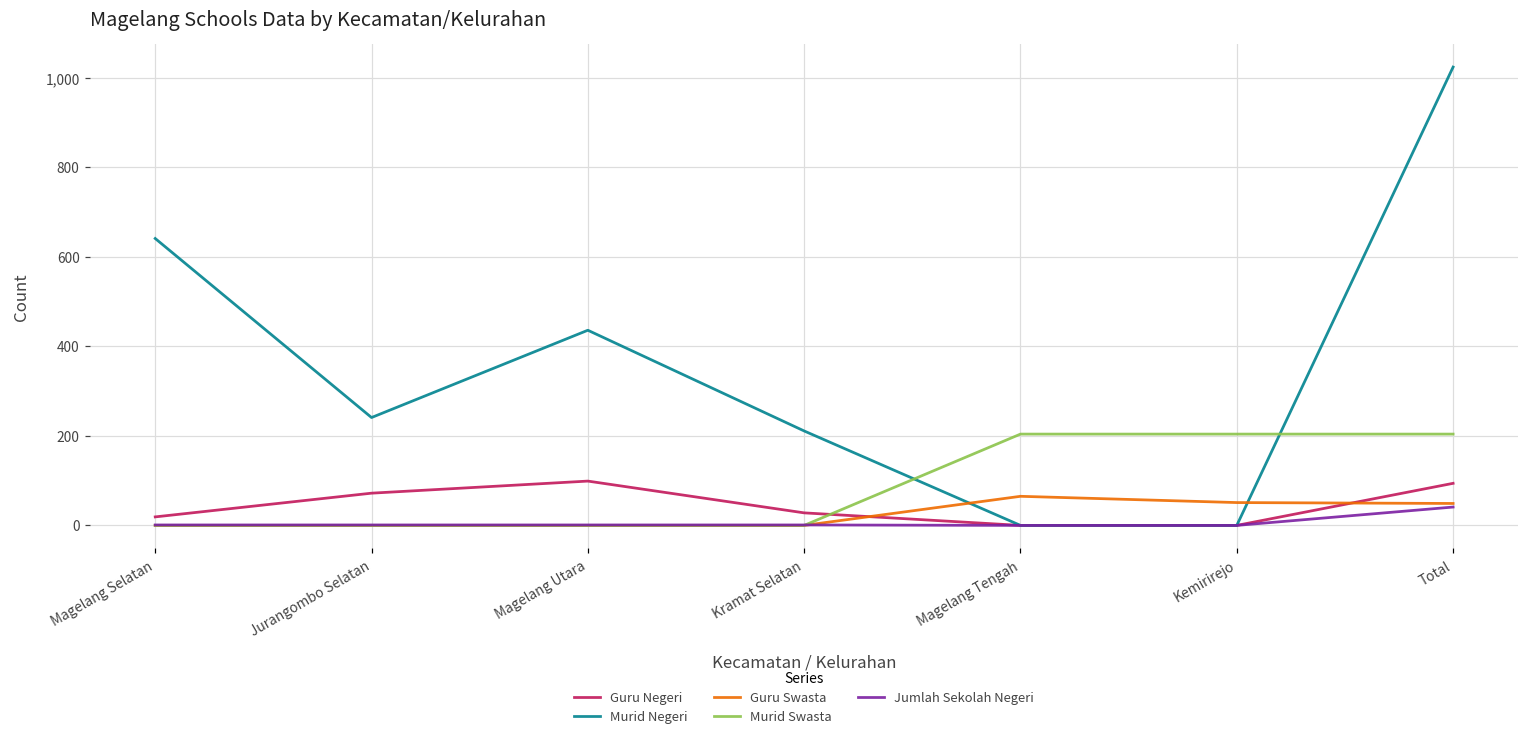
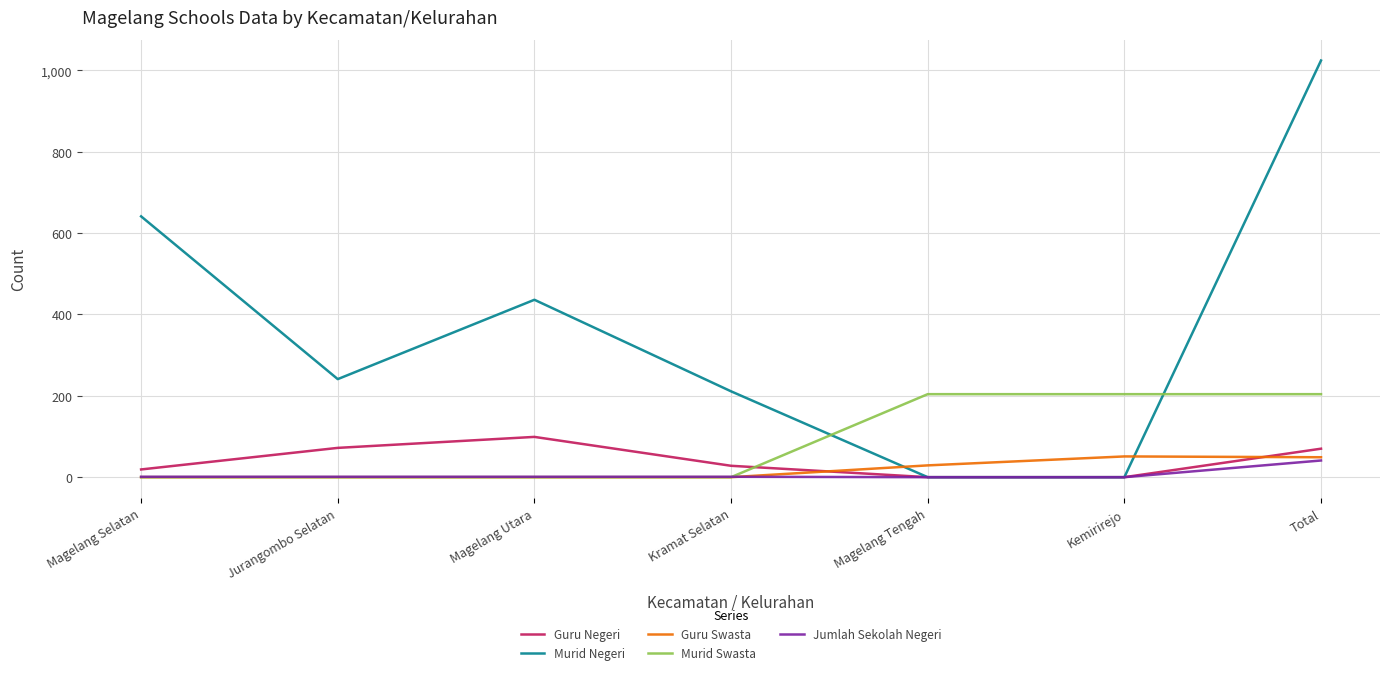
Guru Swasta, Magelang Tengah: 70 -> 30
Guru Negeri, Total: 90 -> 70
